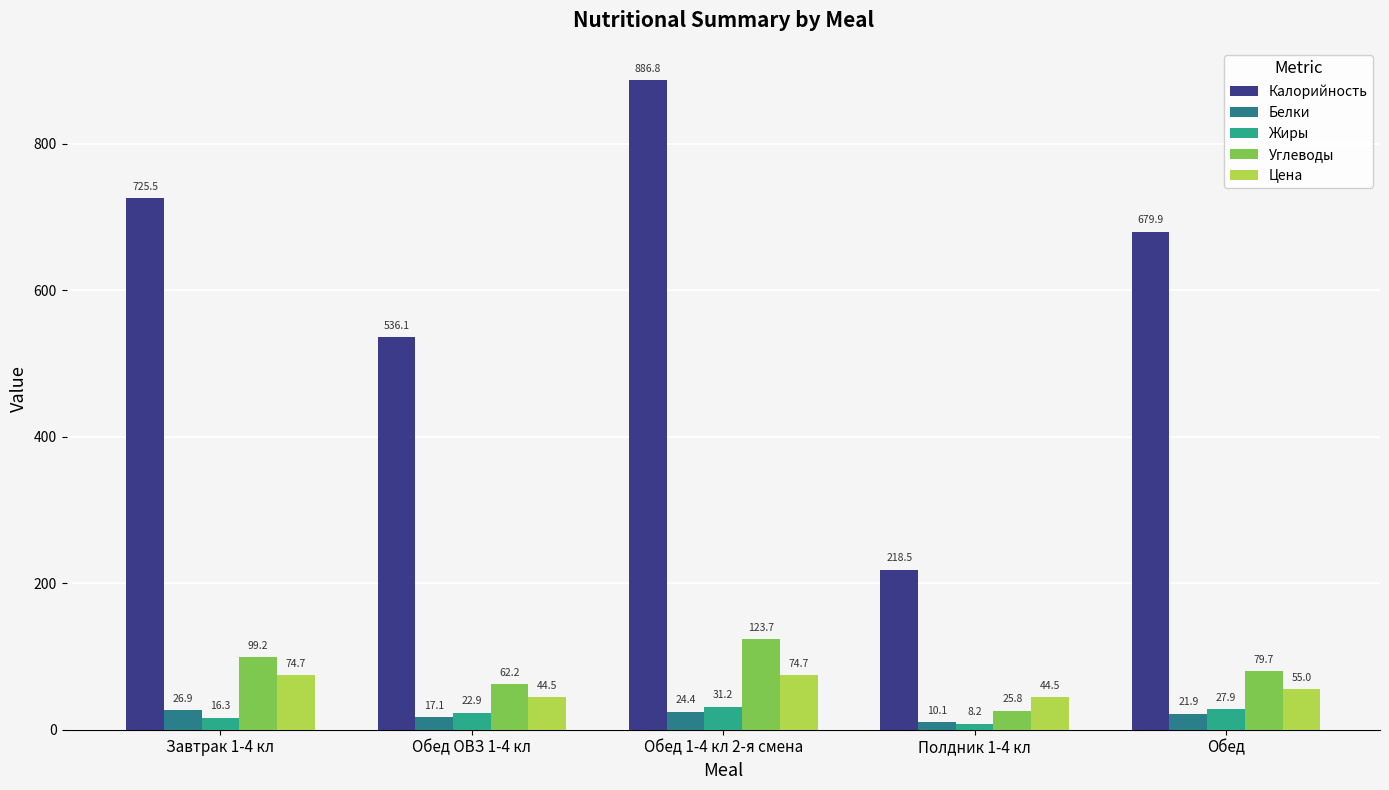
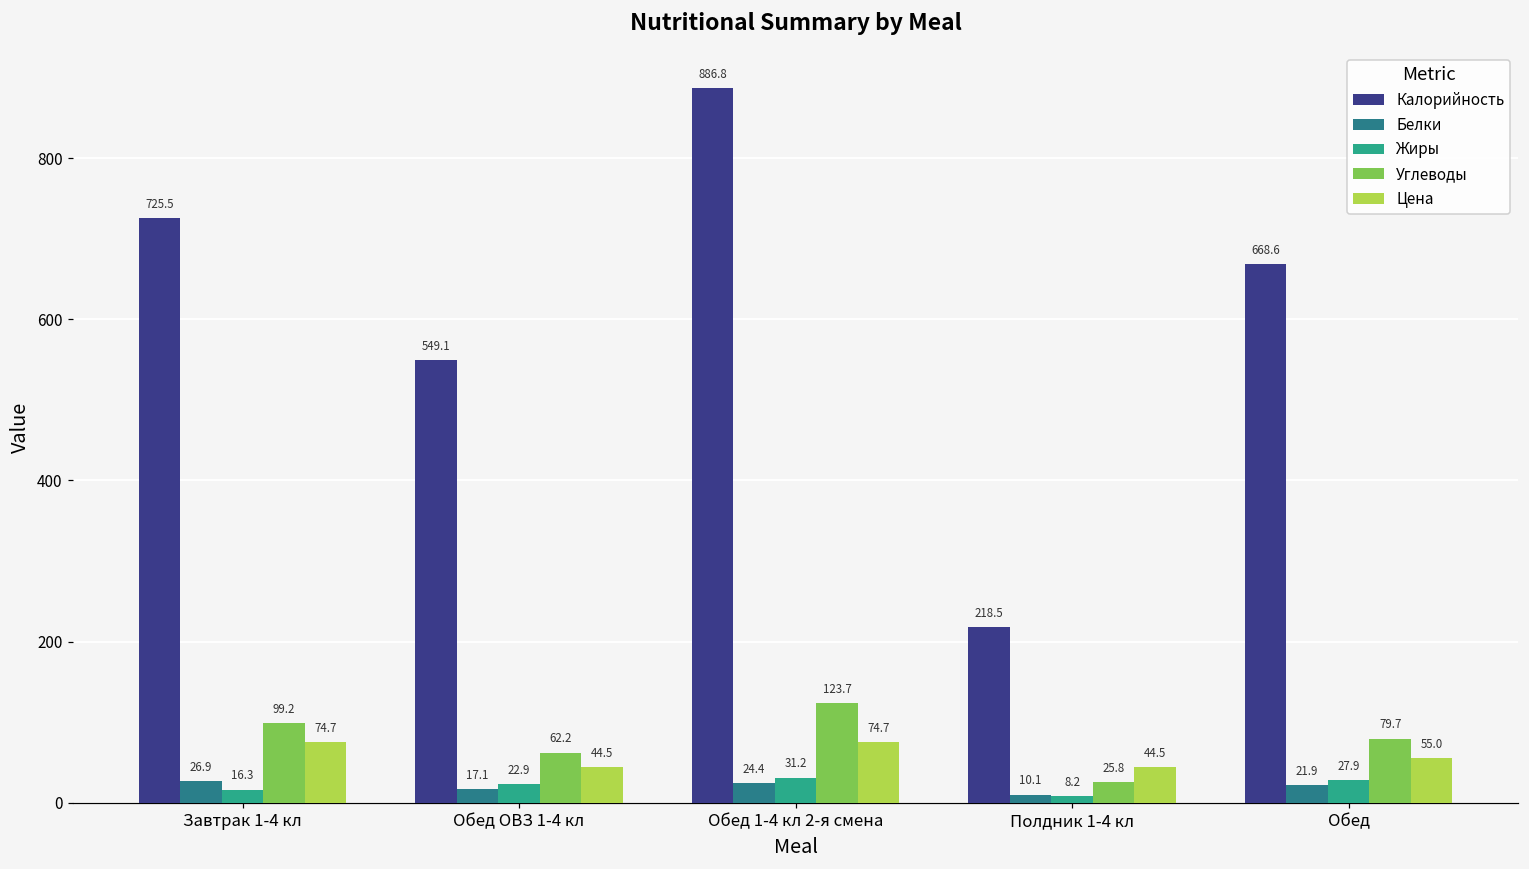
Калорийность, Обед ОВЗ 1-4 кл: 536.1 -> 549.1
Калорийность, Обед: 679.9 -> 668.6
